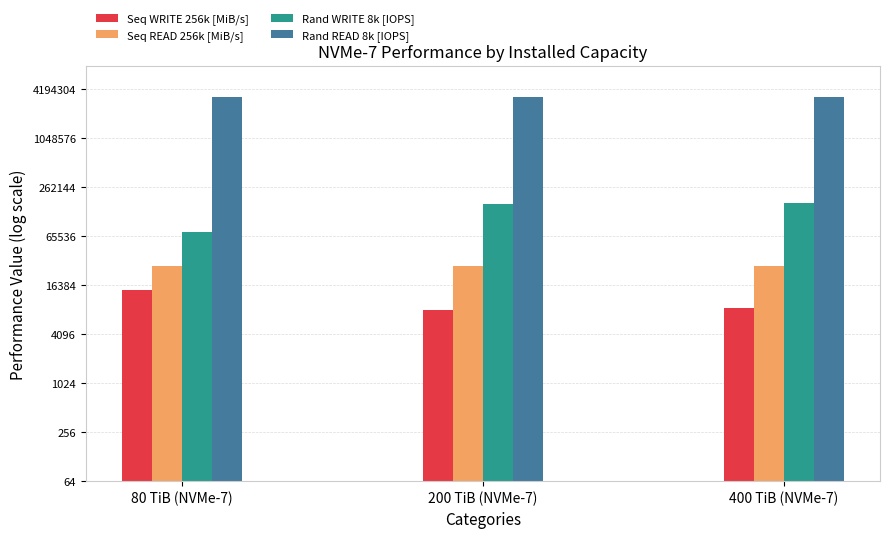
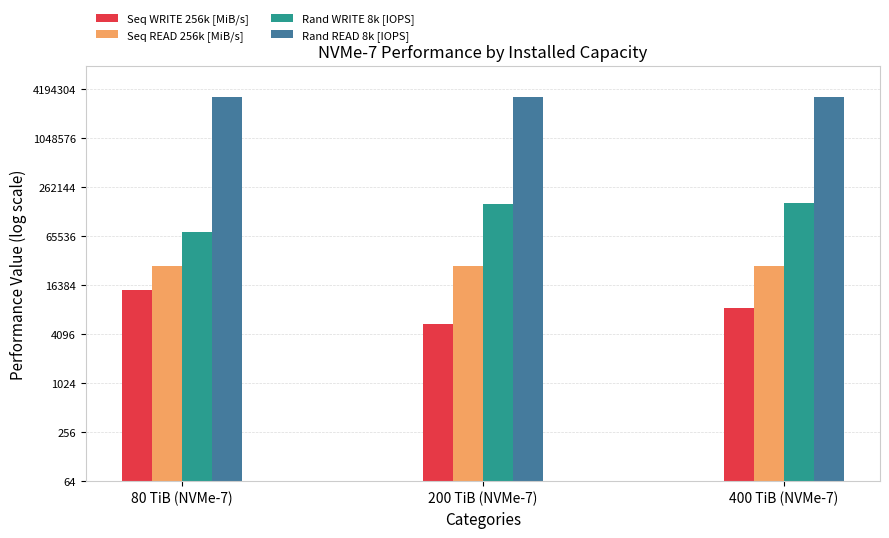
Seq WRITE 256k [MiB/s], 200 TiB (NVMe-7): 8000 -> 5000
